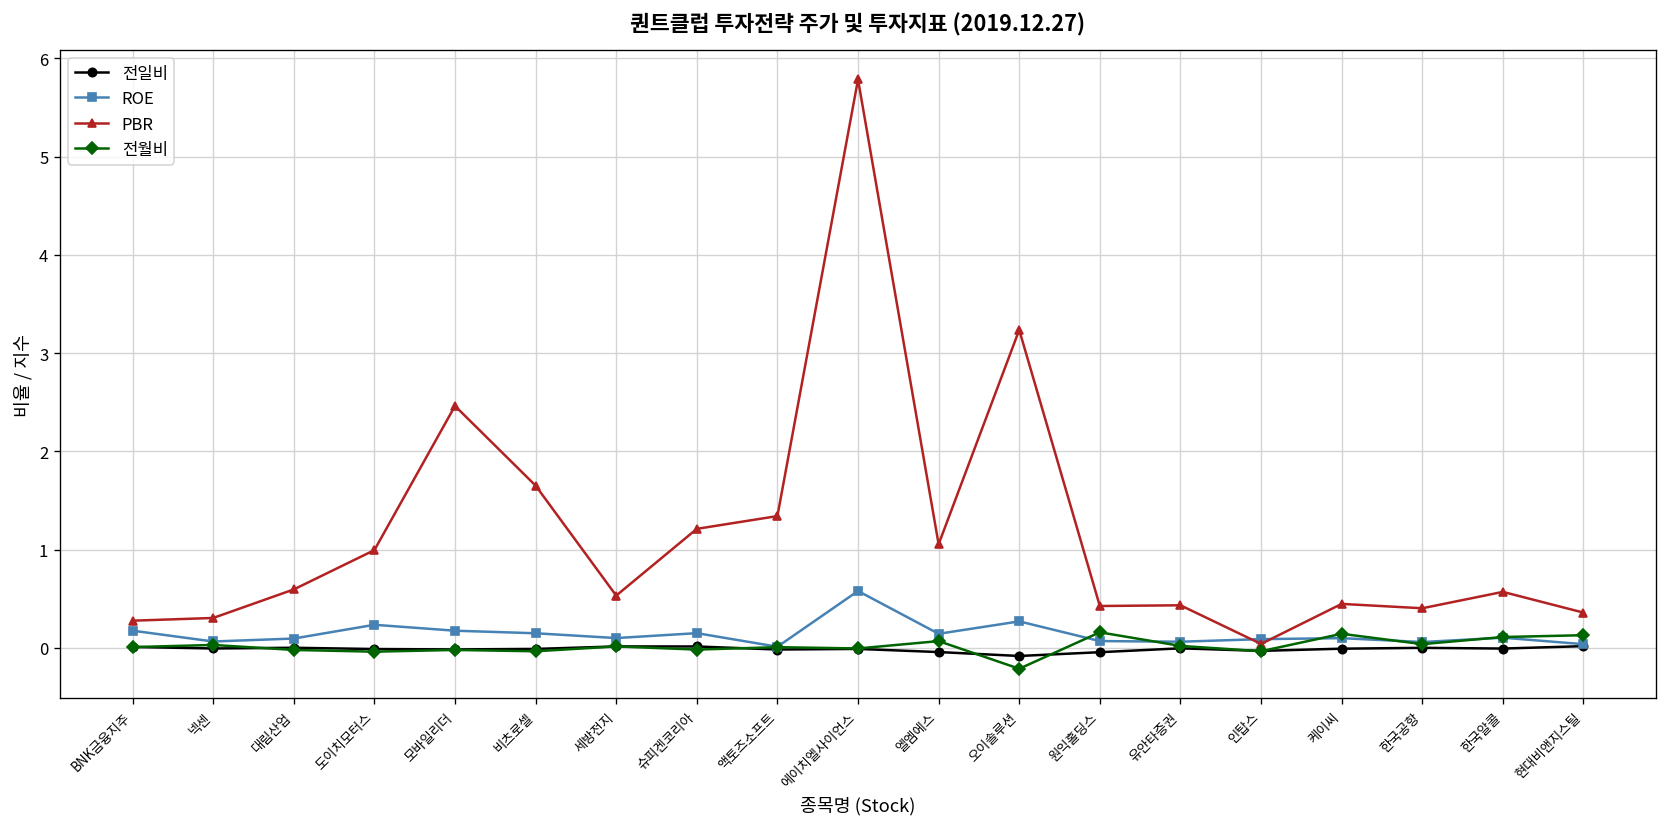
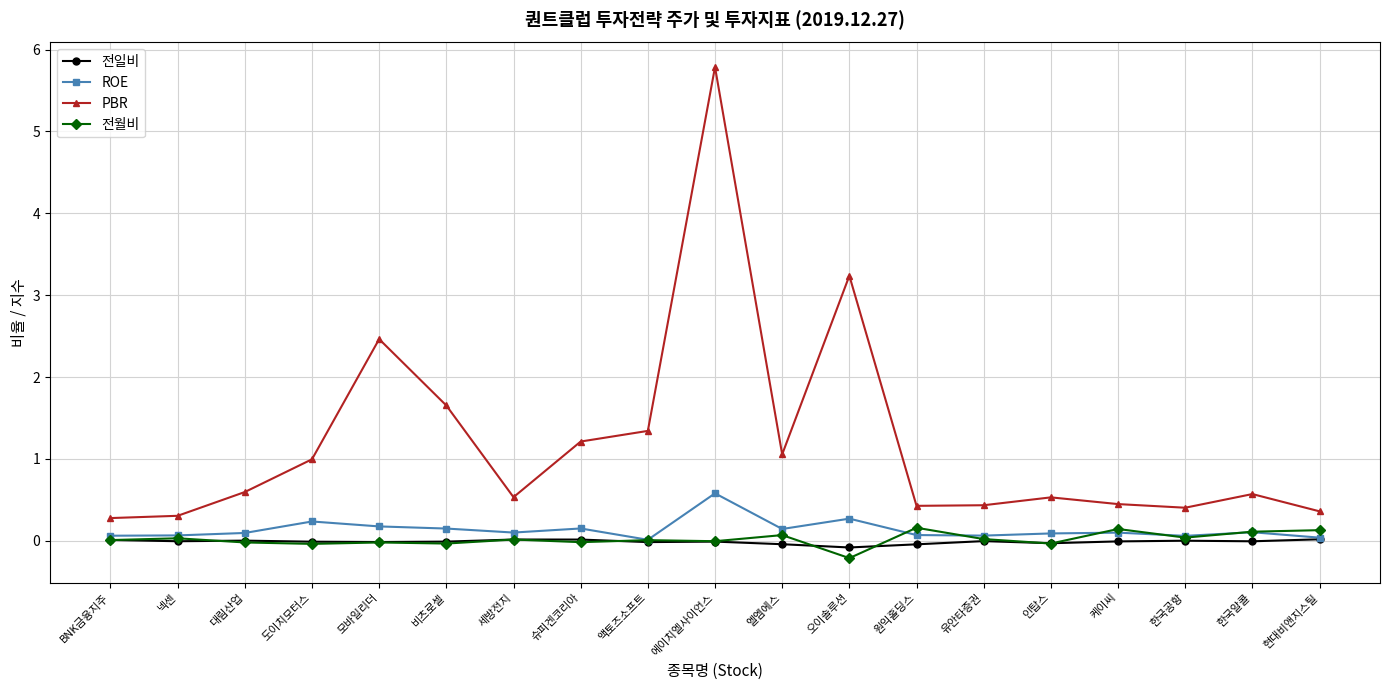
ROE, BNK금융지주: 0.2 -> 0.1
PBR, 인탑스: 0.0 -> 0.5
